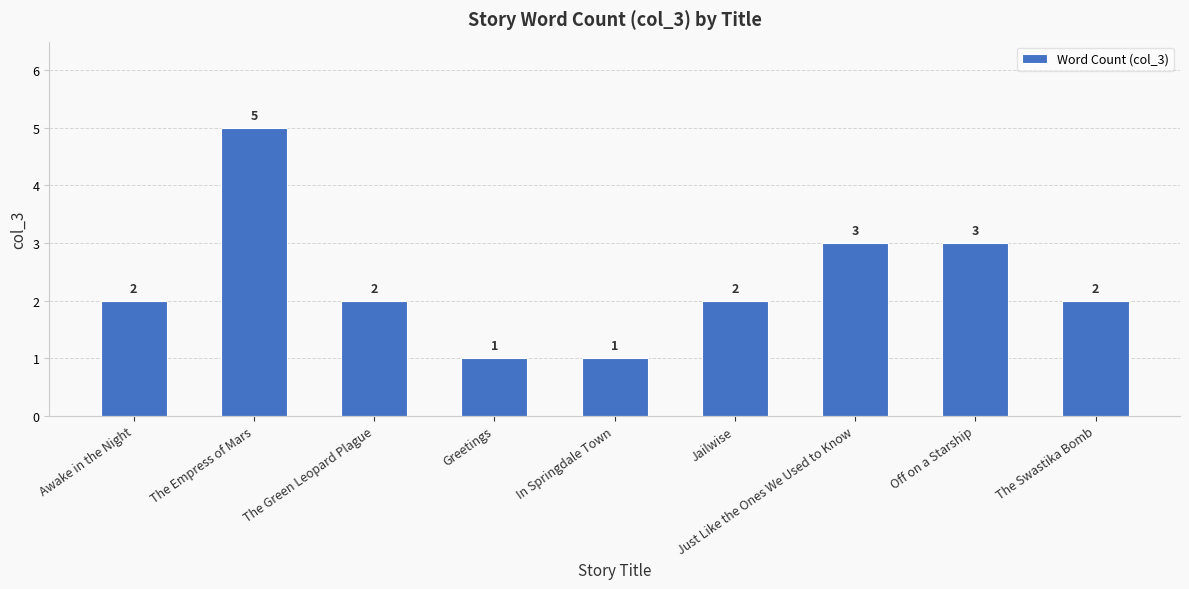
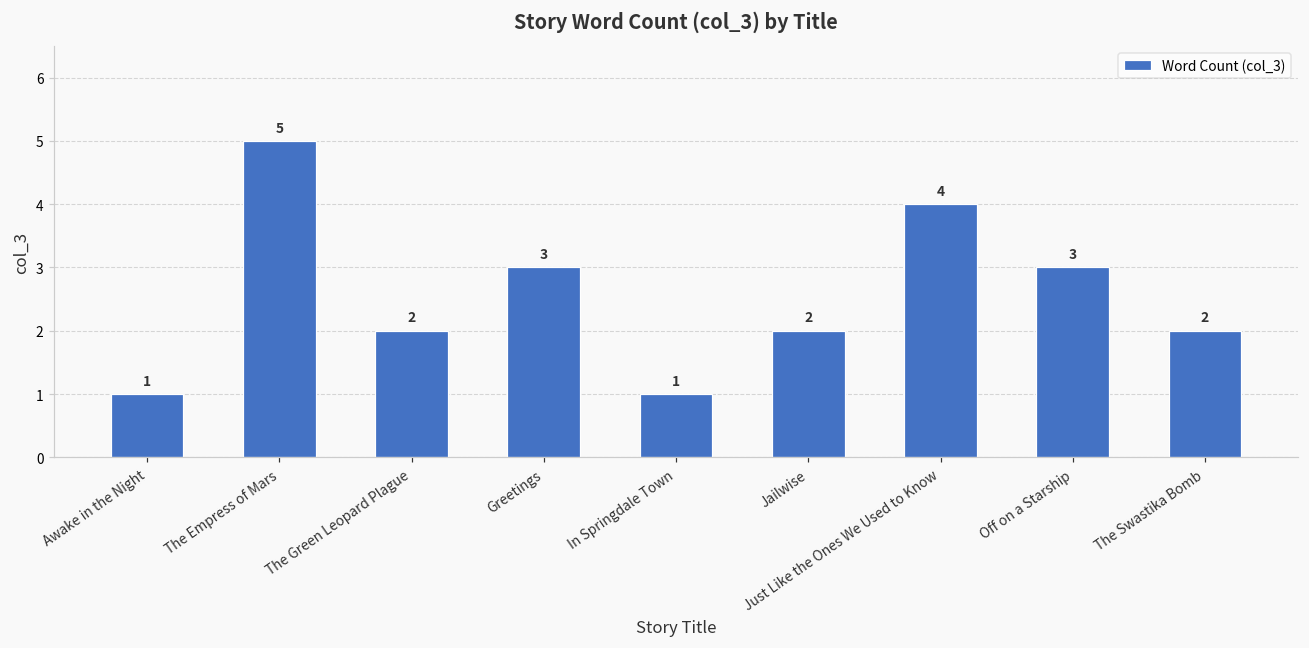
Awake in the Night: 2 -> 1
Greetings: 1 -> 3
Just Like the Ones We Used to Know: 3 -> 4
